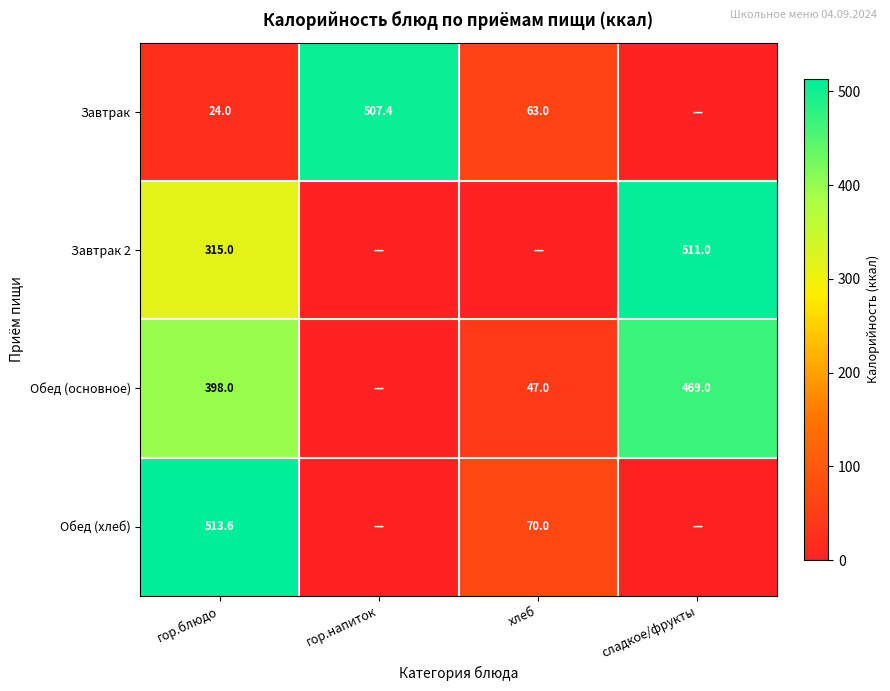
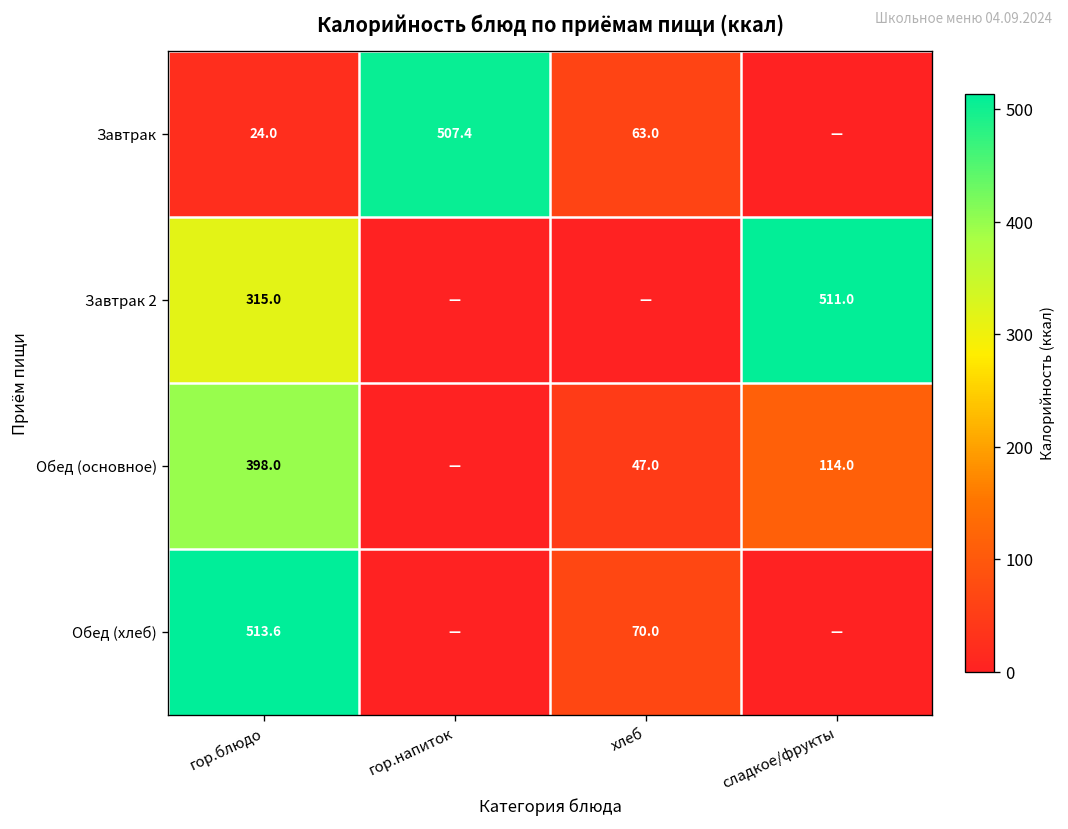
Обед (основное), сладкое/фрукты: 469.0 -> 114.0
